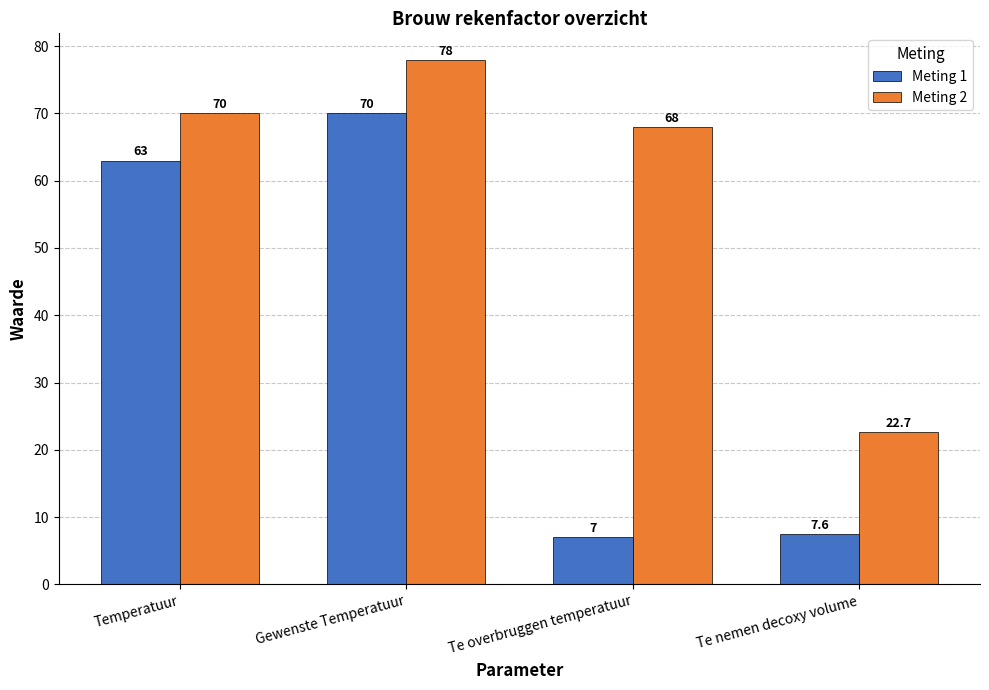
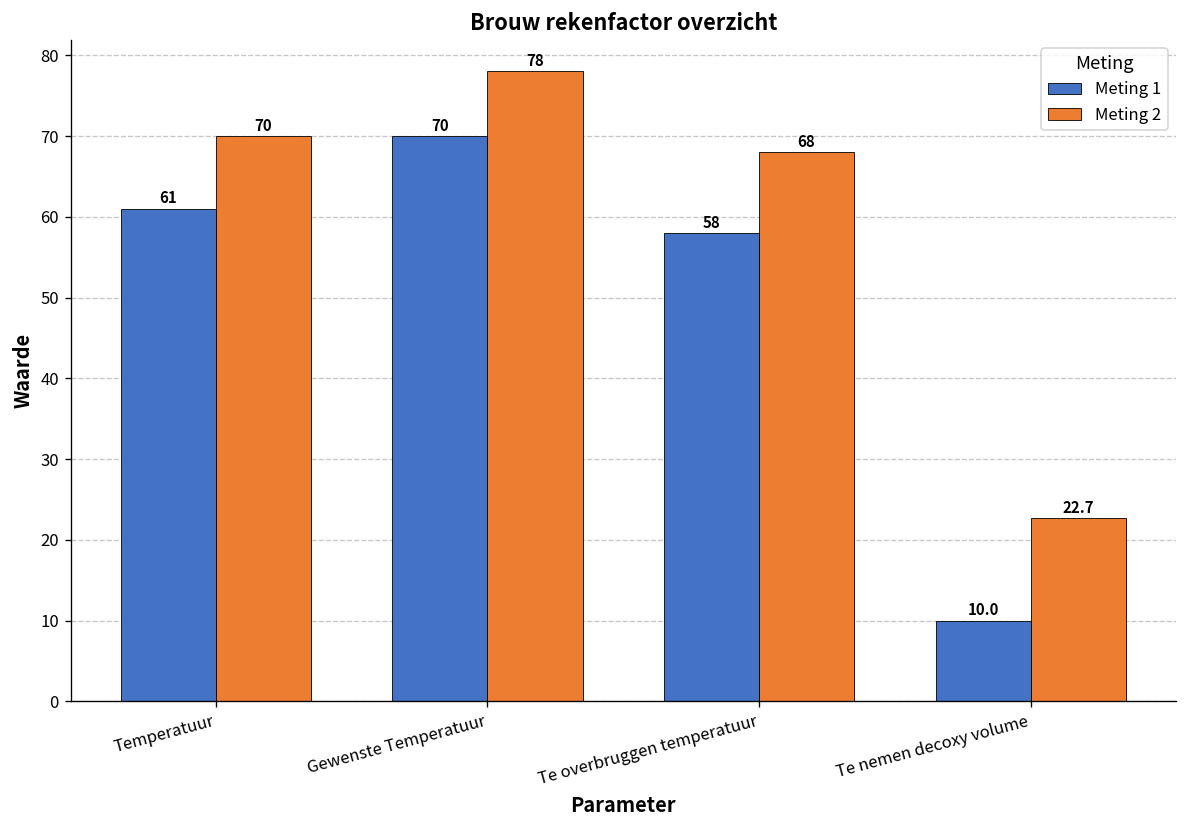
Meting 1, Temperatuur: 63 -> 61
Meting 1, Te overbruggen temperatuur: 7 -> 58
Meting 1, Te nemen decoxy volume: 7.6 -> 10.0
